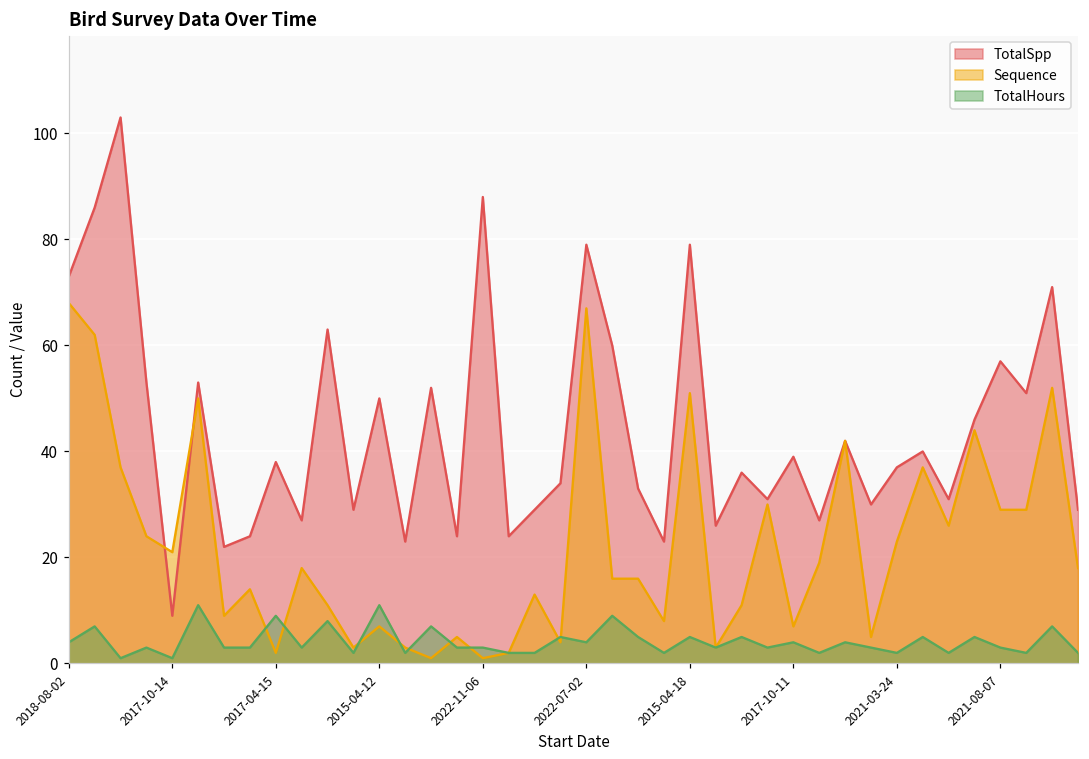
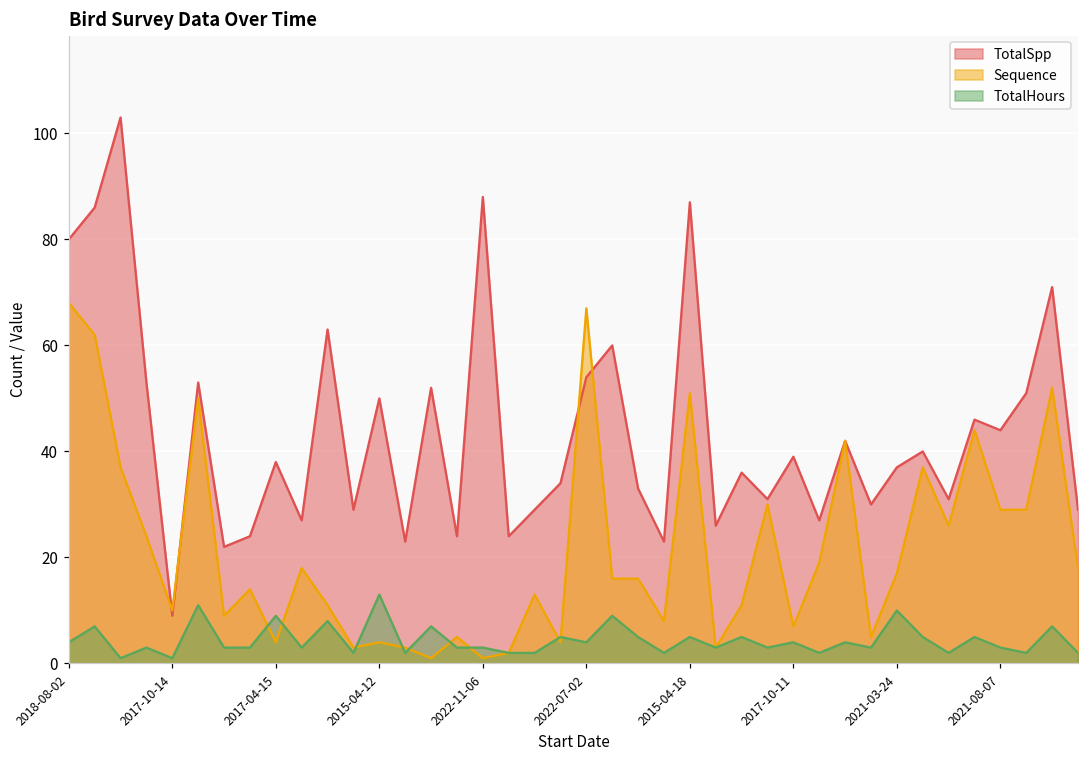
TotalSpp, 2018-08-02: 73 -> 80
Sequence, 2017-10-14: 21 -> 10
Sequence, 2017-04-15: 2 -> 4
Sequence, 2015-04-12: 7 -> 4
TotalHours, 2015-04-12: 11 -> 13
TotalSpp, 2022-07-02: 79 -> 54
TotalSpp, 2015-04-18: 79 -> 87
Sequence, 2021-03-24: 23 -> 17
TotalHours, 2021-03-24: 2 -> 10
TotalSpp, 2021-08-07: 57 -> 44
